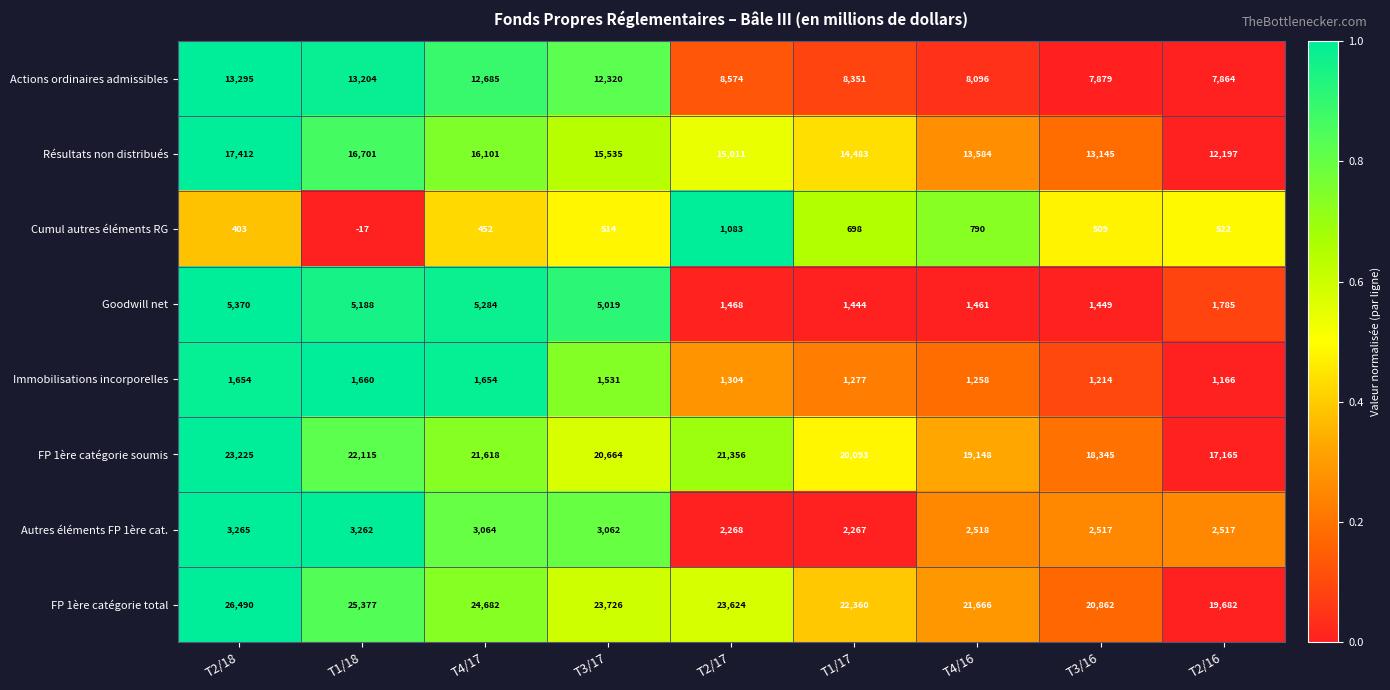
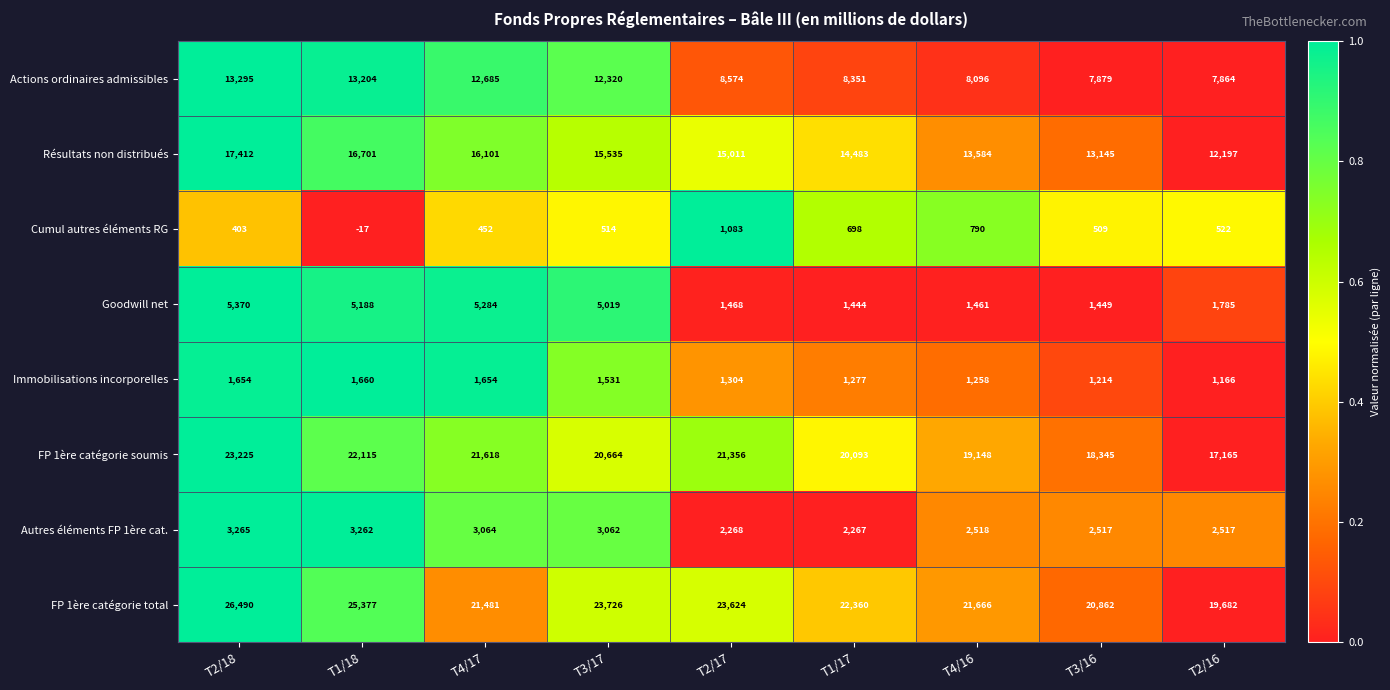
FP 1ère catégorie total, T4/17: 24,682 -> 21,481
